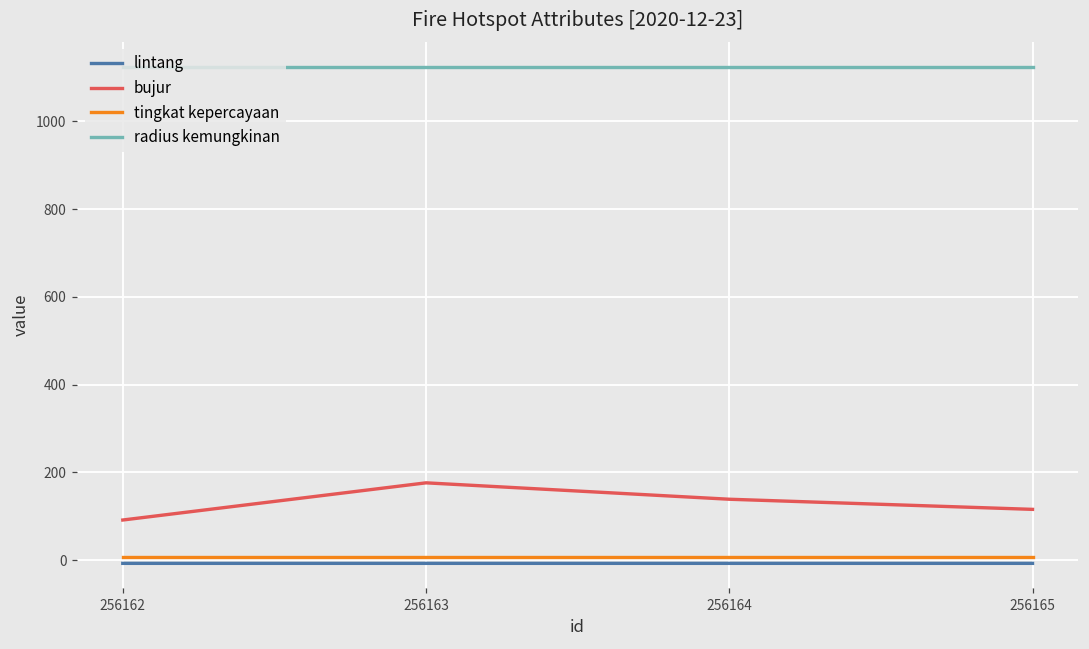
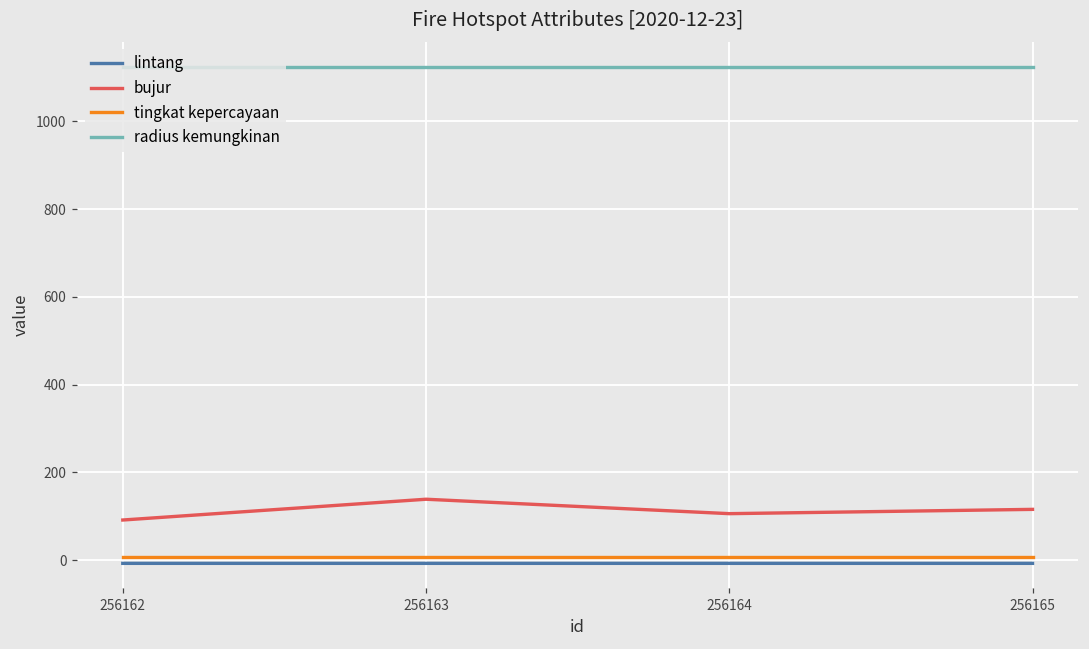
bujur, 256163: 180 -> 140
bujur, 256164: 140 -> 110
